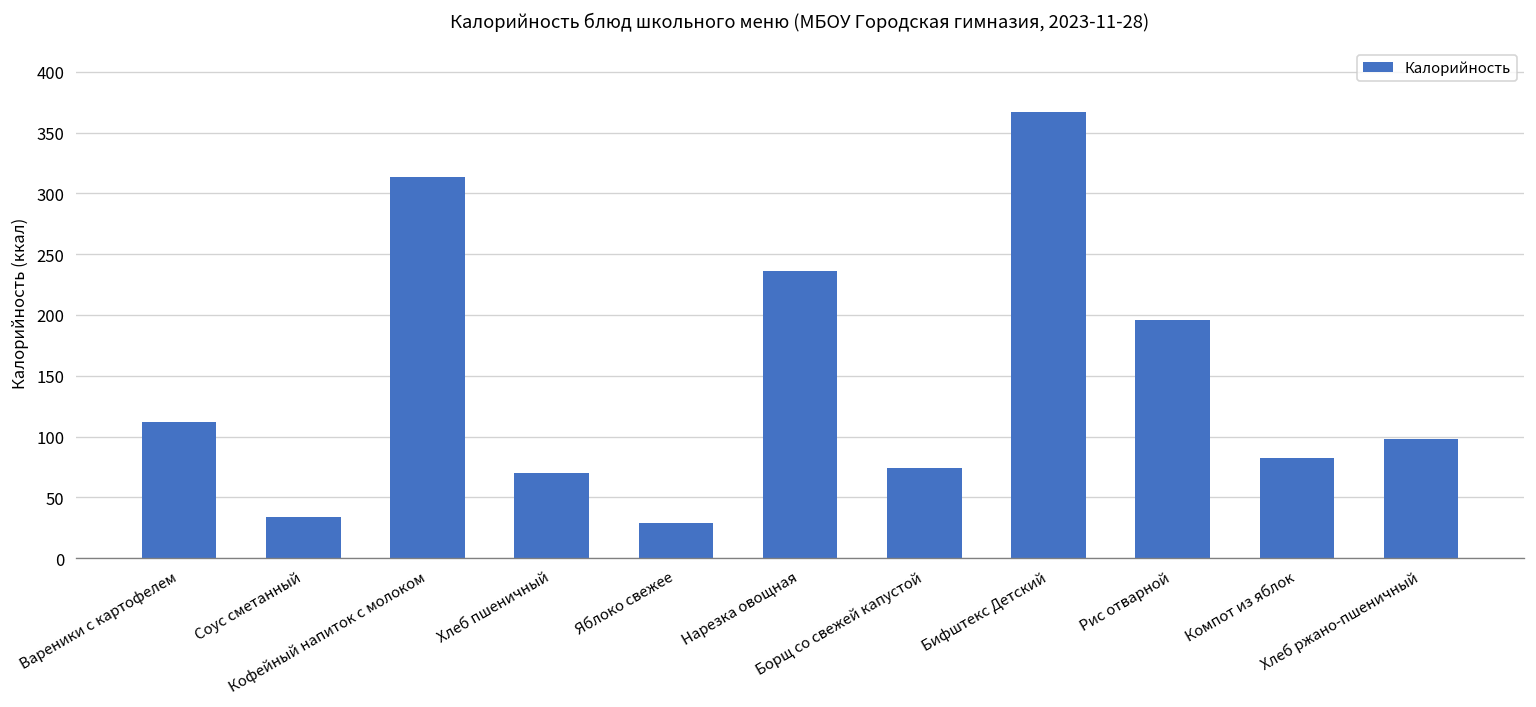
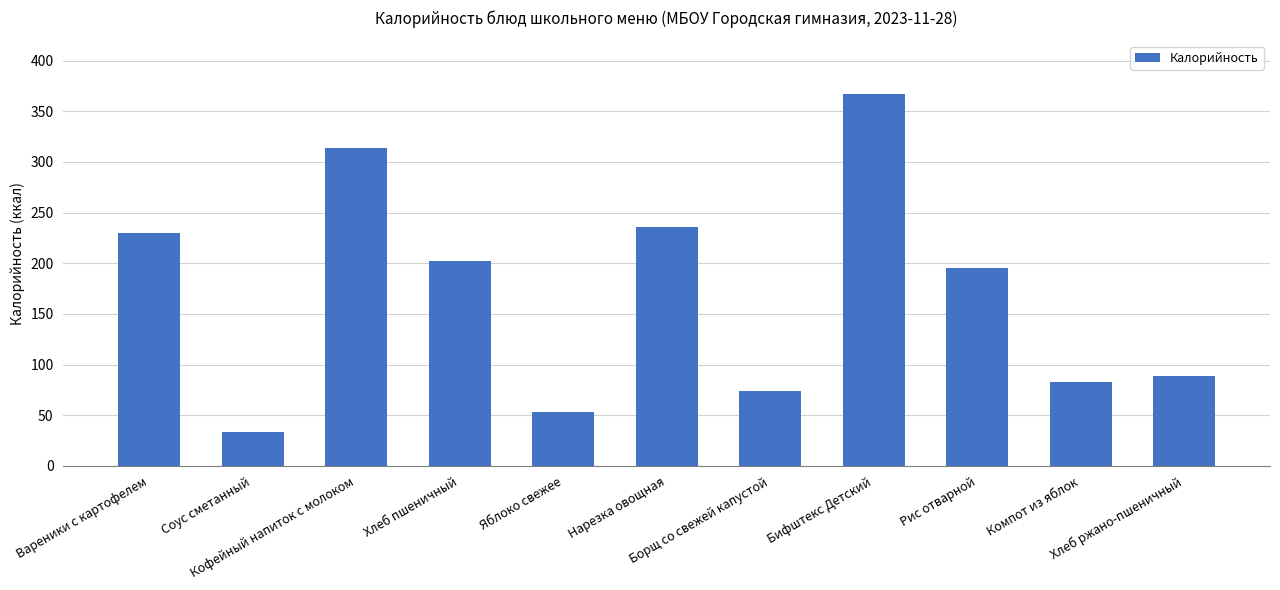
Вареники с картофелем: 112 -> 230
Хлеб пшеничный: 70 -> 202
Яблоко свежее: 29 -> 53
Хлеб ржано-пшеничный: 98 -> 89
